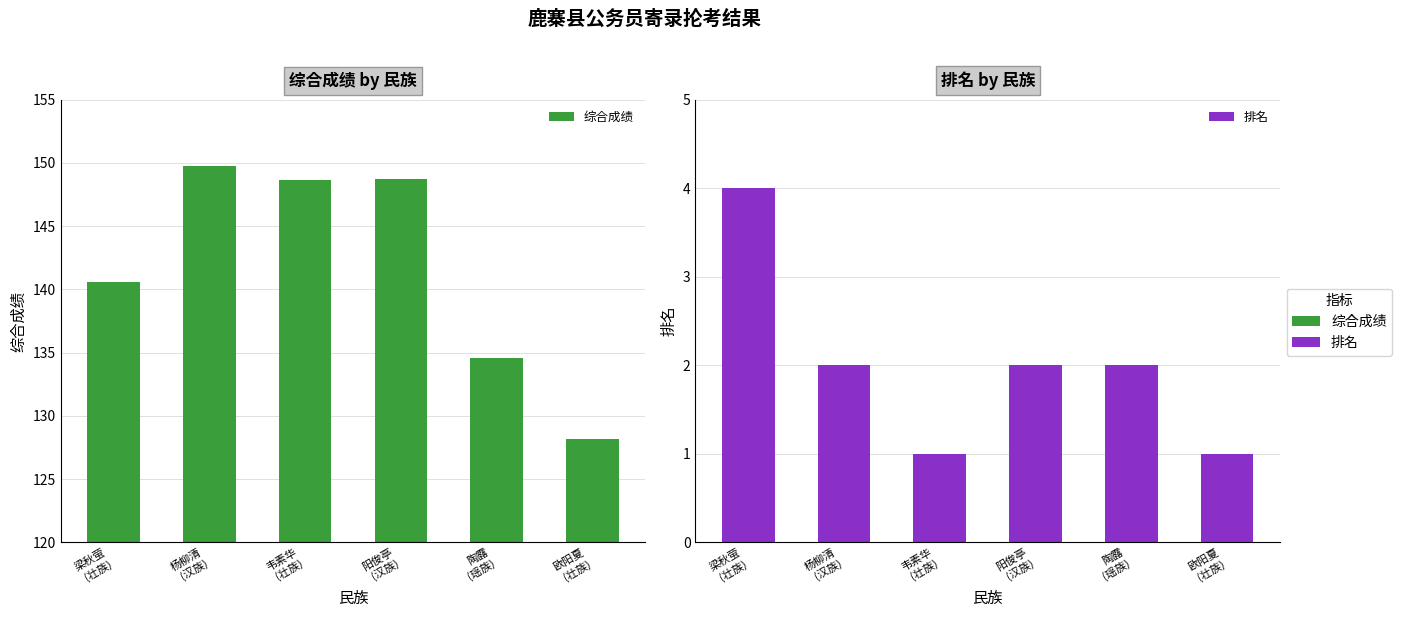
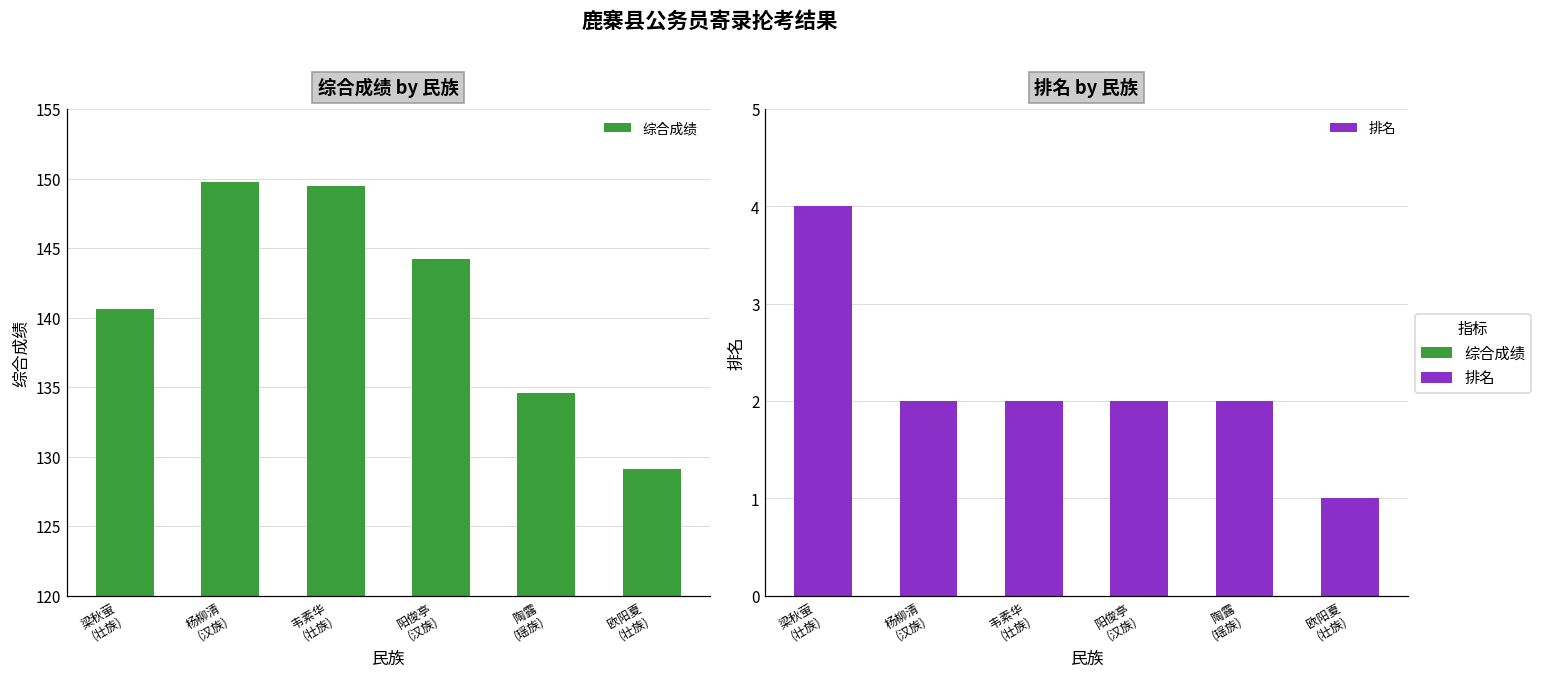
综合成绩 by 民族, 韦素华 (壮族): 148.7 -> 149.5
综合成绩 by 民族, 阳俊亭 (汉族): 148.7 -> 144.2
综合成绩 by 民族, 欧阳夏 (壮族): 128.2 -> 129.2
排名 by 民族, 韦素华 (壮族): 1 -> 2
